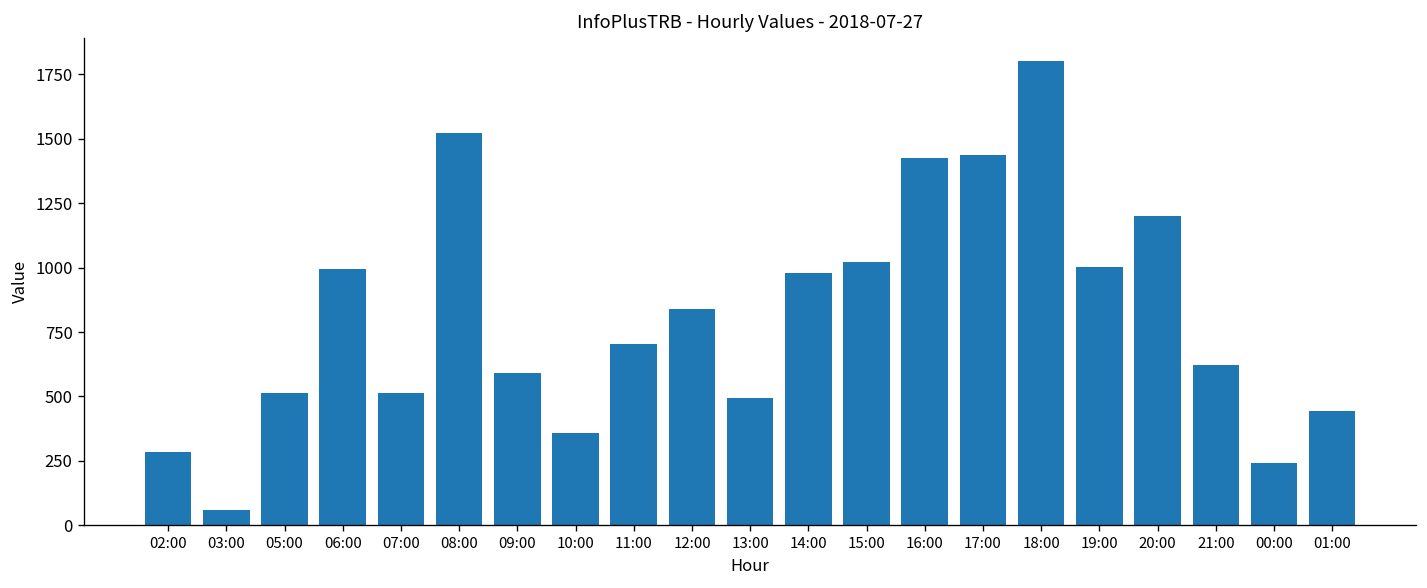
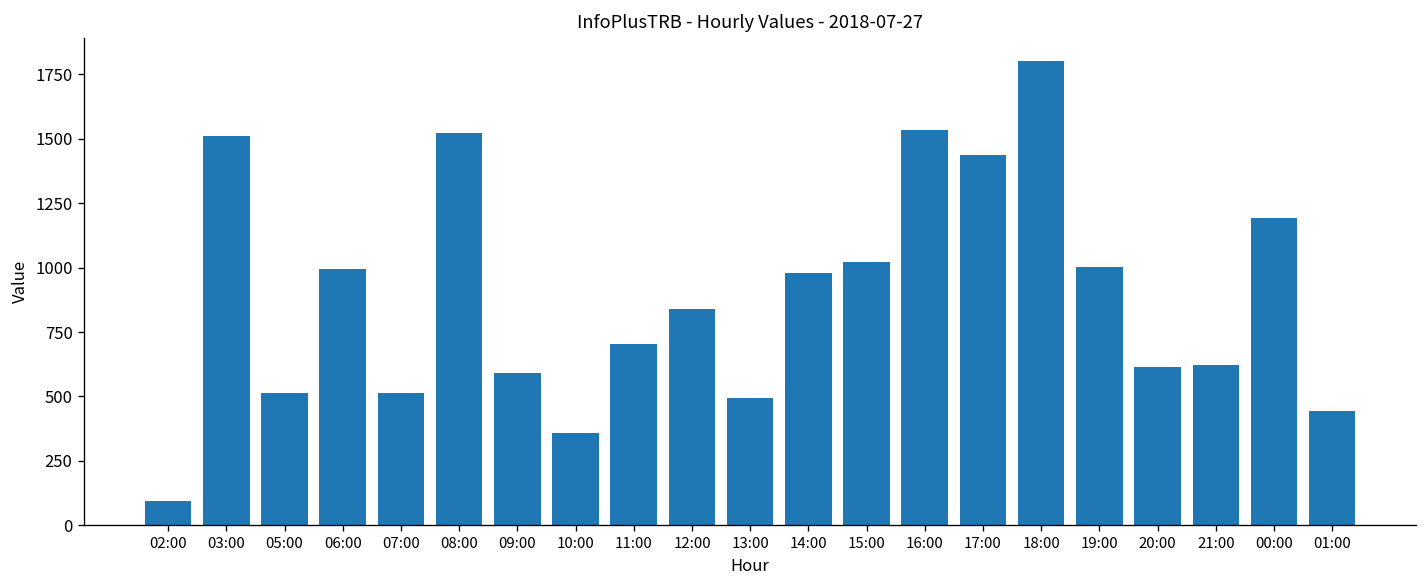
02:00: 290 -> 90
03:00: 60 -> 1510
16:00: 1430 -> 1540
20:00: 1200 -> 620
00:00: 240 -> 1190
